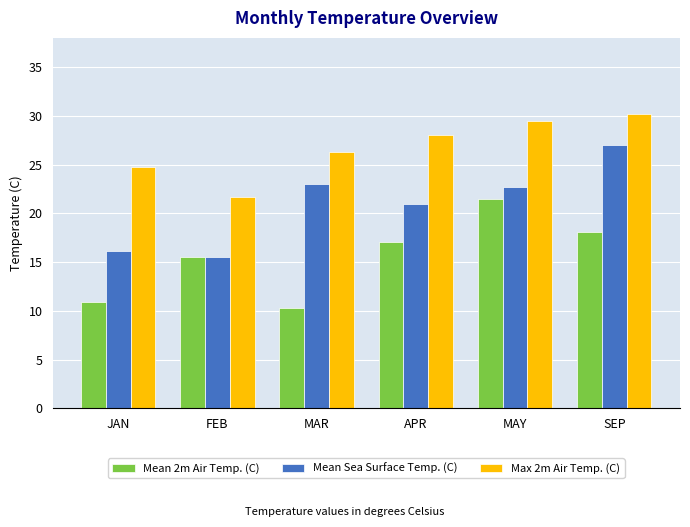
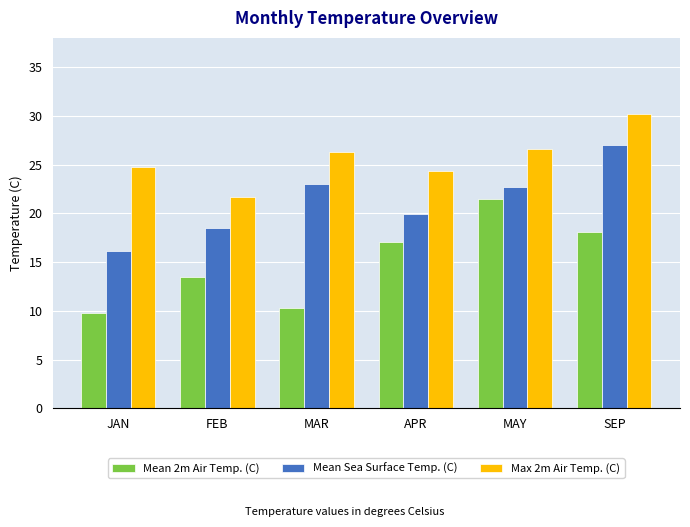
Mean 2m Air Temp. (C), JAN: 11 -> 10
Mean 2m Air Temp. (C), FEB: 16 -> 14
Mean Sea Surface Temp. (C), FEB: 16 -> 19
Mean Sea Surface Temp. (C), APR: 21 -> 20
Max 2m Air Temp. (C), APR: 28 -> 24
Max 2m Air Temp. (C), MAY: 30 -> 27
